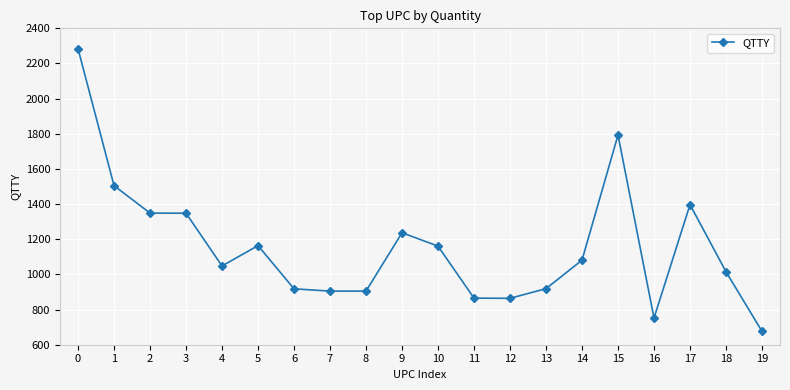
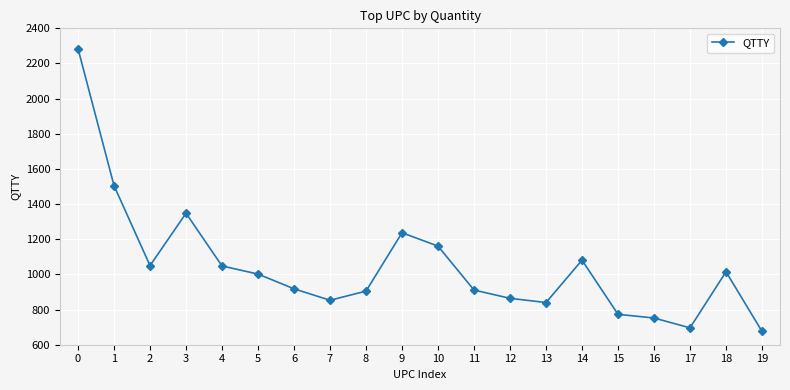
2: 1350 -> 1050
5: 1160 -> 1000
7: 910 -> 850
11: 870 -> 910
13: 920 -> 840
15: 1790 -> 770
17: 1400 -> 700
